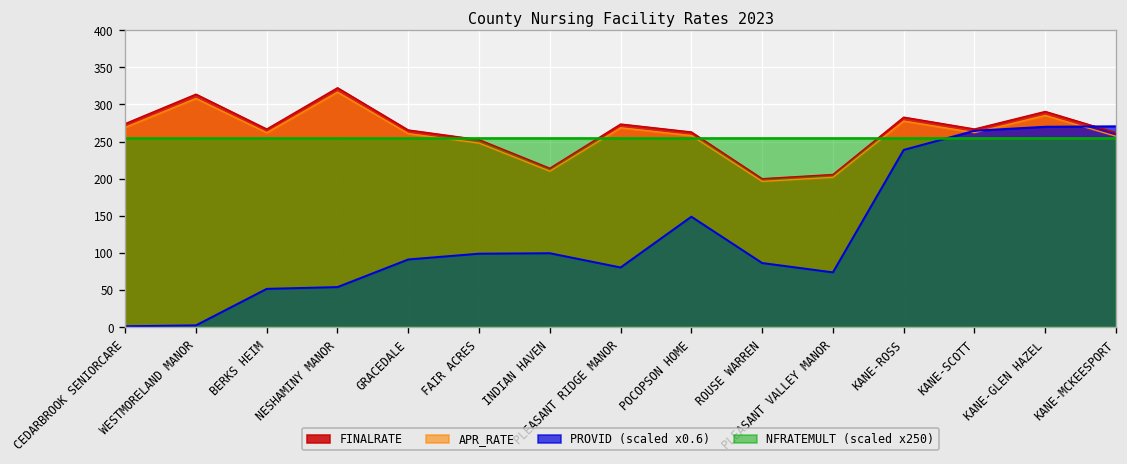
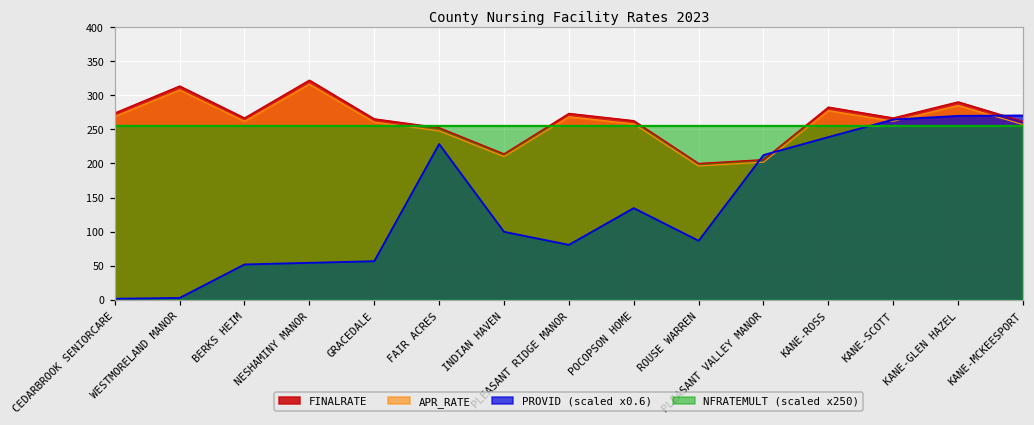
PROVID (scaled x0.6), GRACEDALE: 90 -> 60
PROVID (scaled x0.6), FAIR ACRES: 100 -> 230
PROVID (scaled x0.6), POCOPSON HOME: 150 -> 130
PROVID (scaled x0.6), PLEASANT VALLEY MANOR: 70 -> 210
